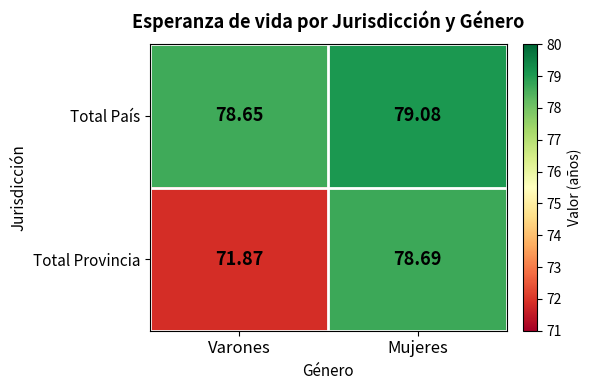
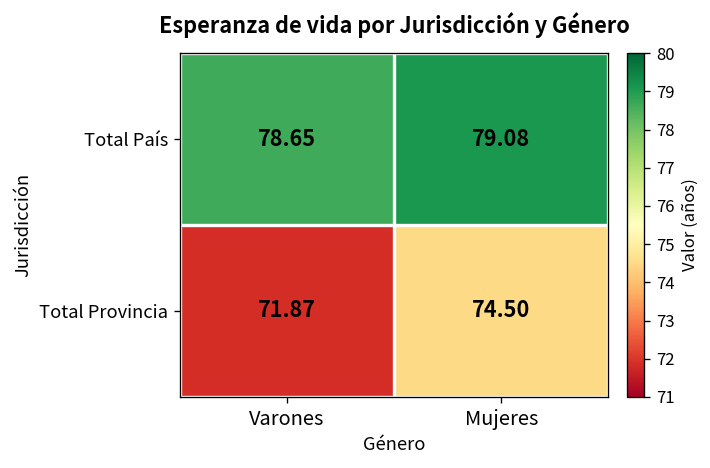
Total Provincia, Mujeres: 78.69 -> 74.50
